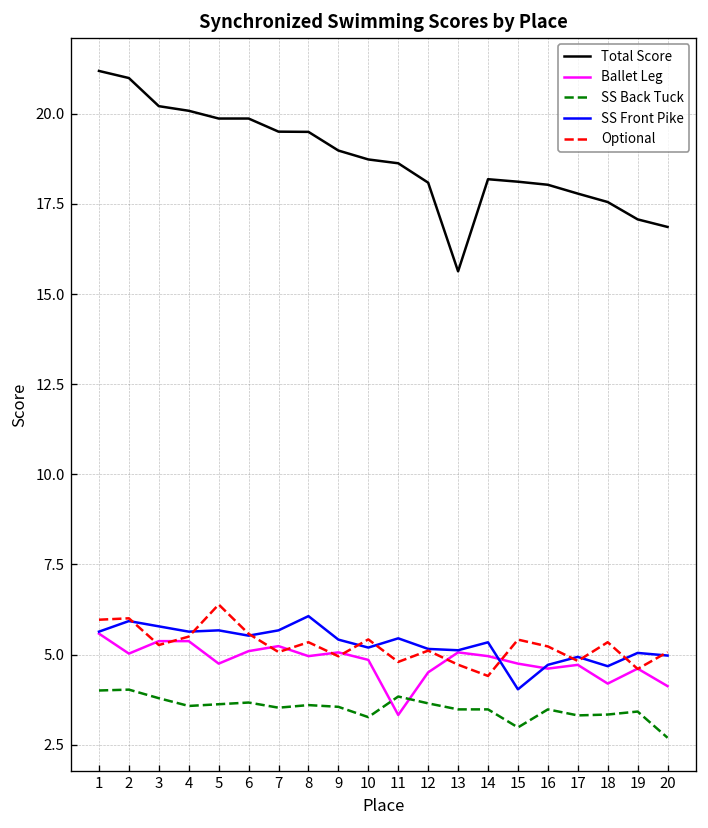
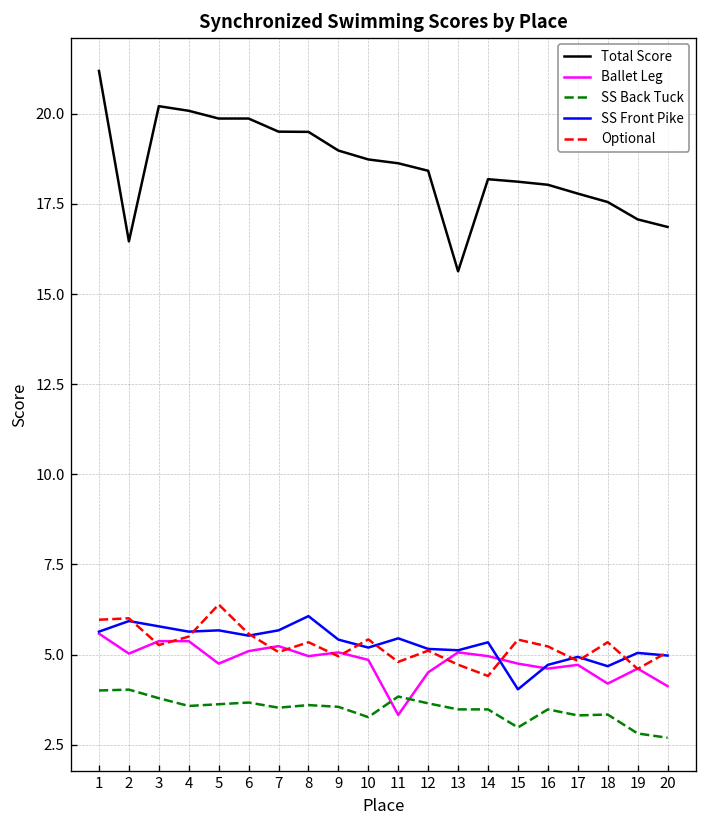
Total Score, 2: 21.0 -> 16.5
Total Score, 12: 18.1 -> 18.4
SS Back Tuck, 19: 3.4 -> 2.8
